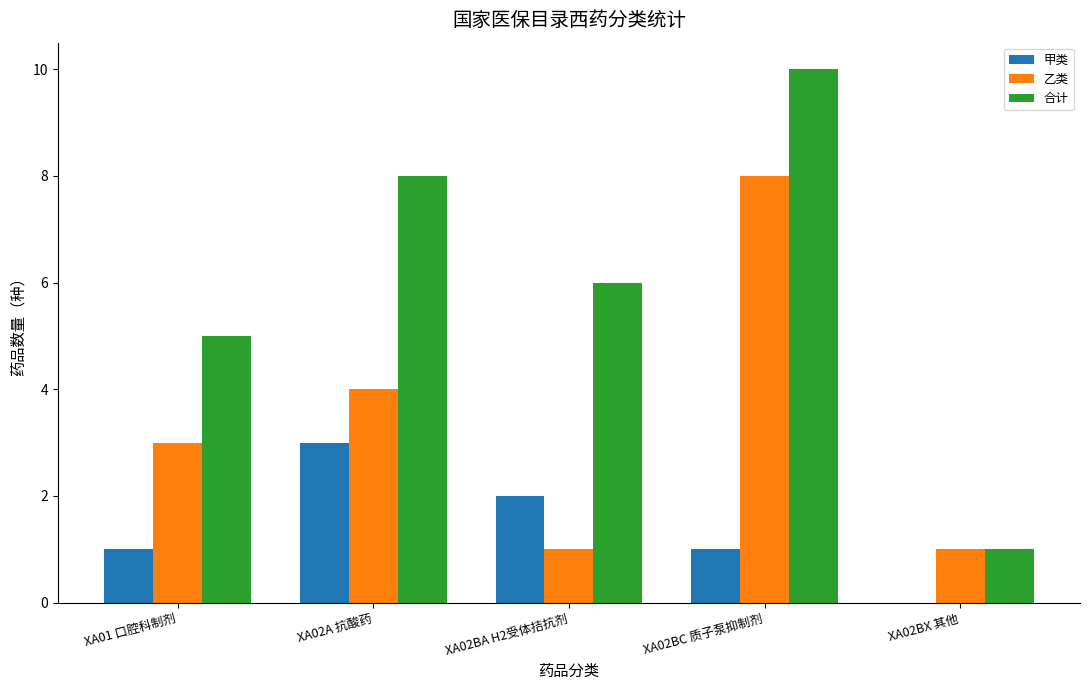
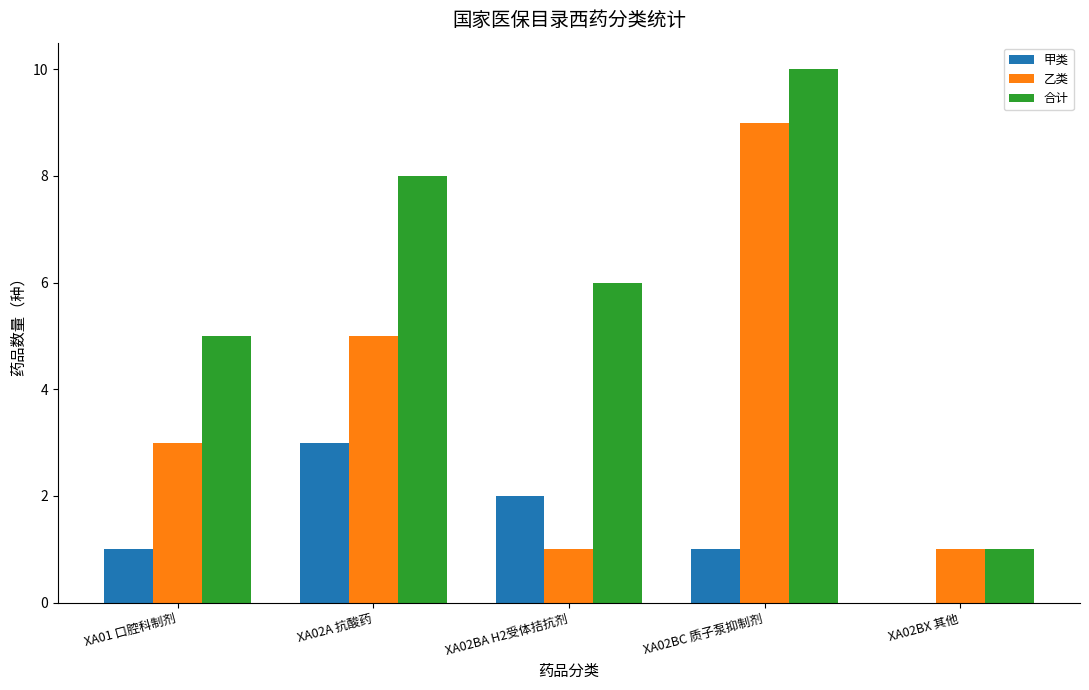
乙类, XA02A 抗酸药: 4 -> 5
乙类, XA02BC 质子泵抑制剂: 8 -> 9
